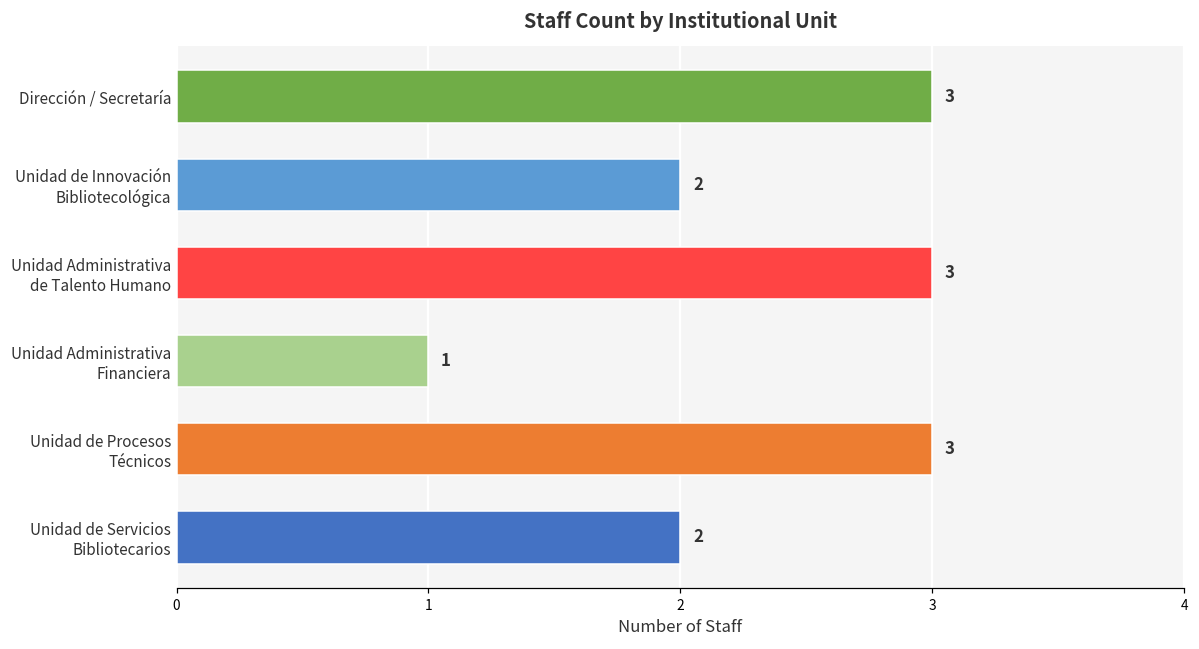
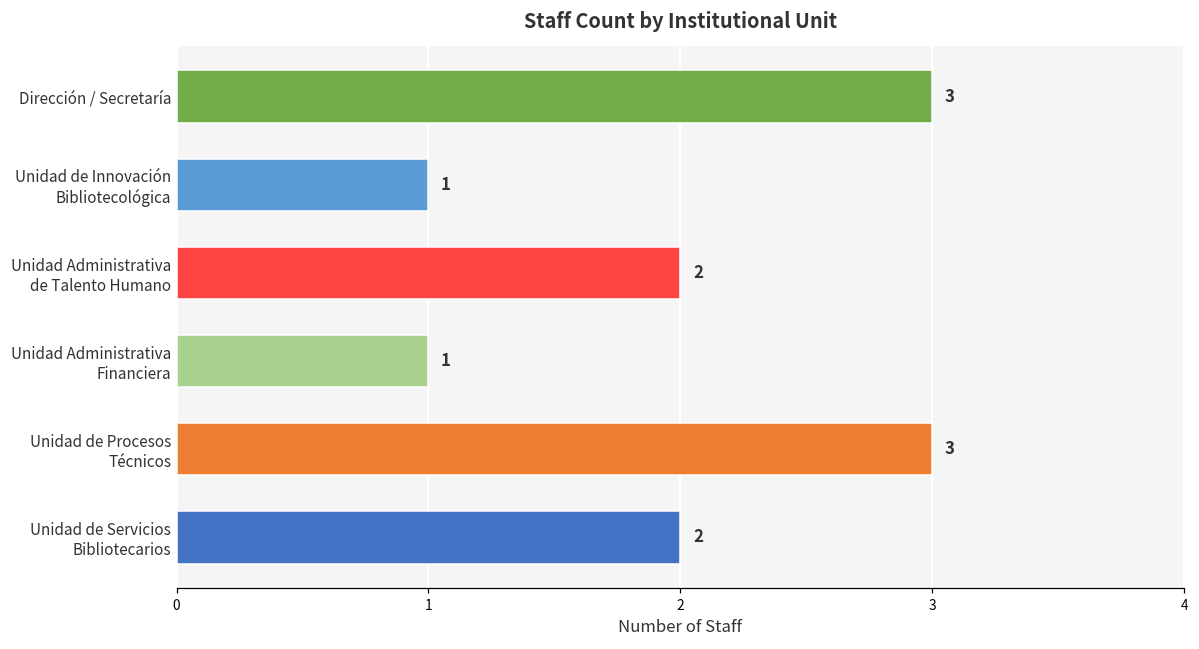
Unidad de Innovación Bibliotecológica: 2 -> 1
Unidad Administrativa de Talento Humano: 3 -> 2
